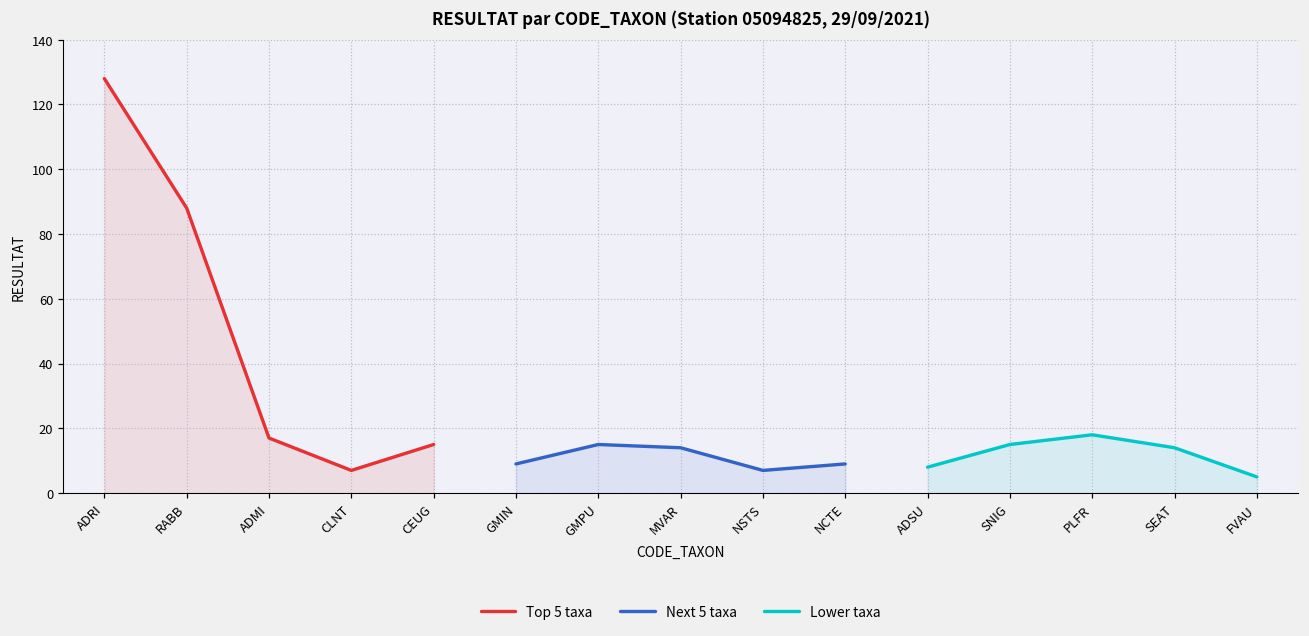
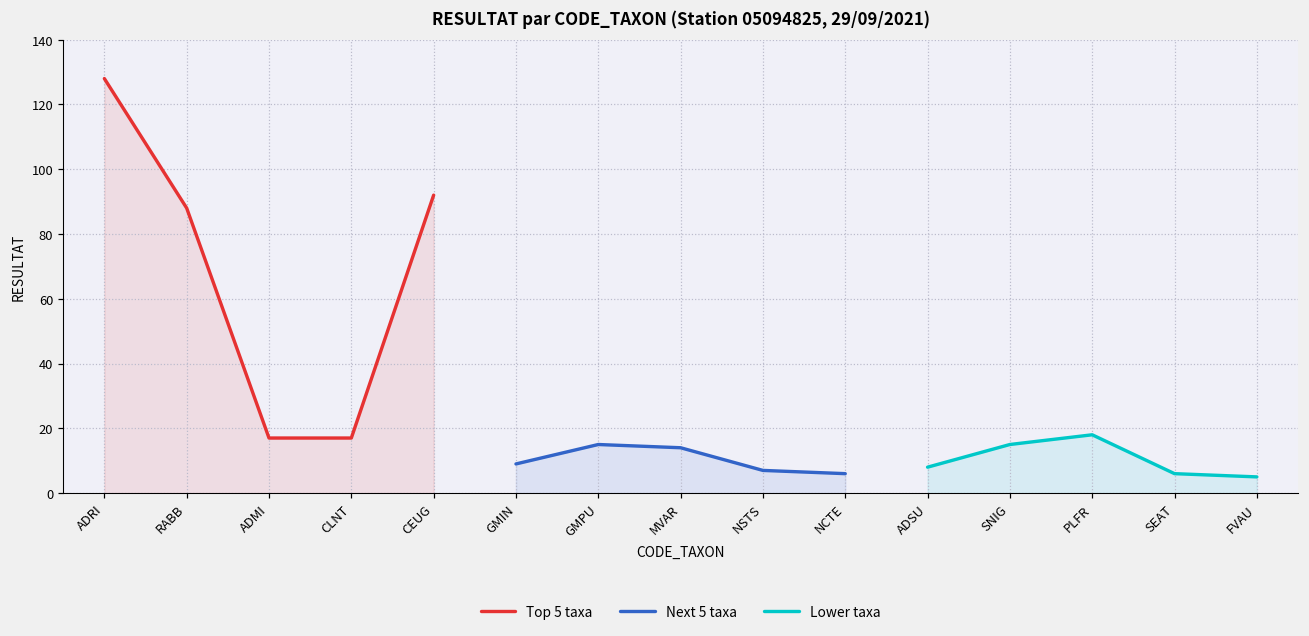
Top 5 taxa, CLNT: 7 -> 17
Top 5 taxa, CEUG: 15 -> 92
Next 5 taxa, NCTE: 9 -> 6
Lower taxa, SEAT: 14 -> 6
